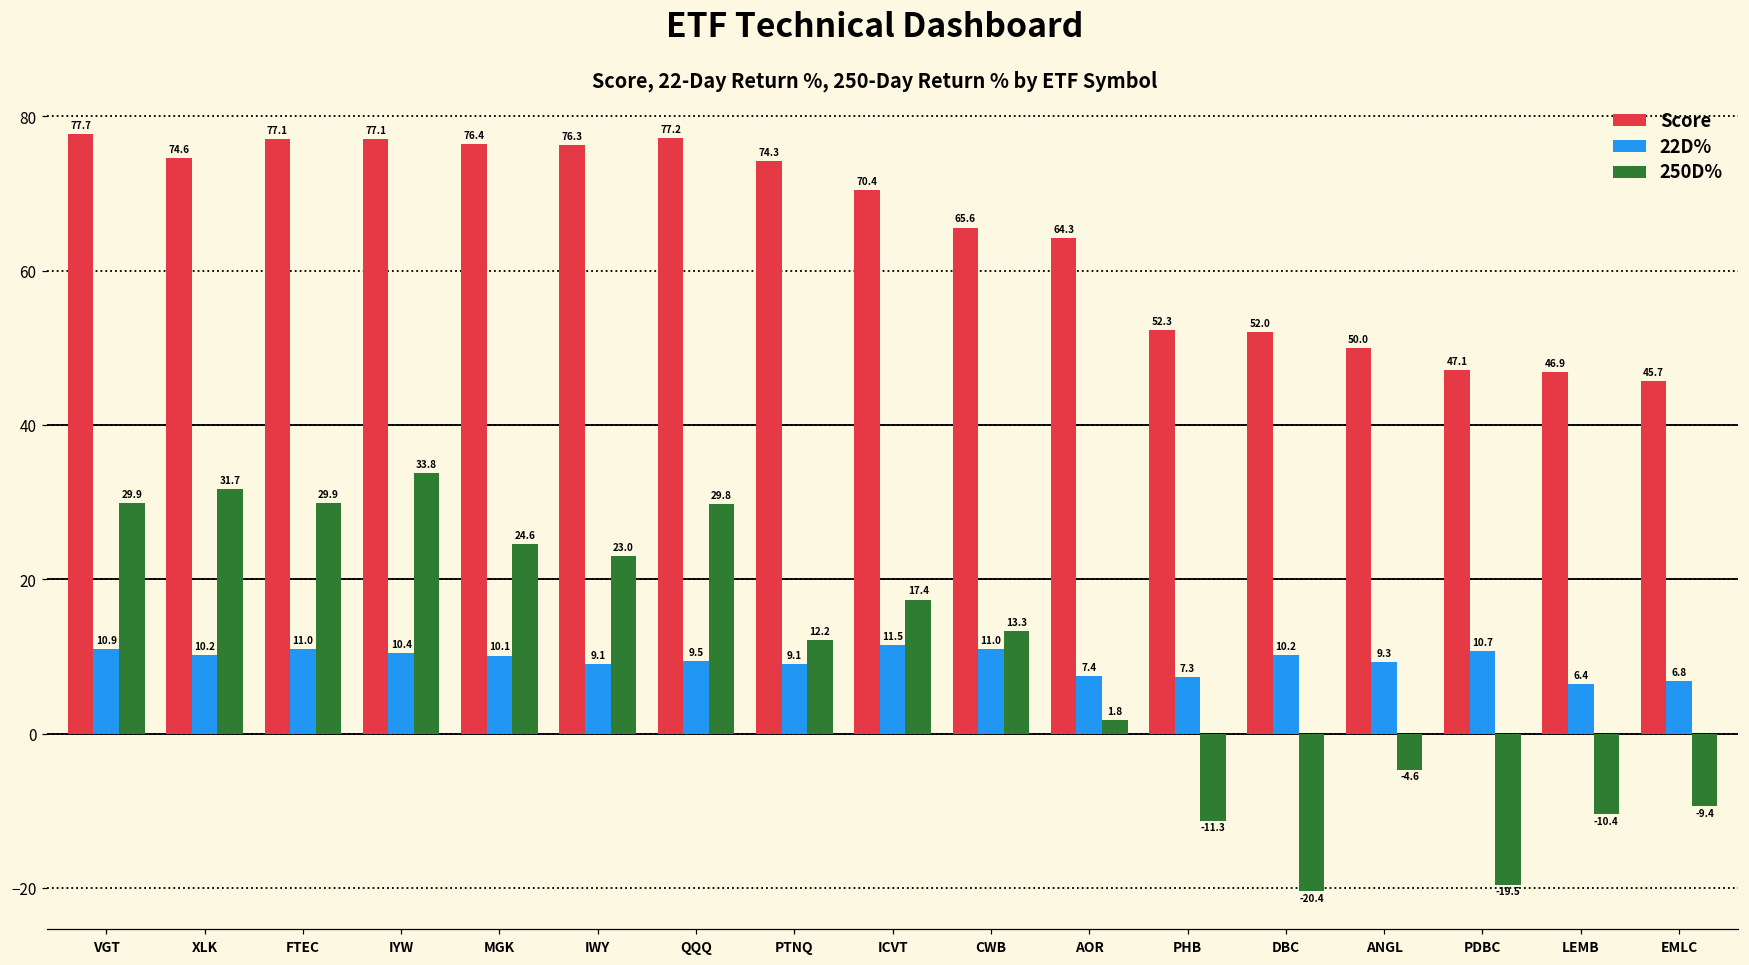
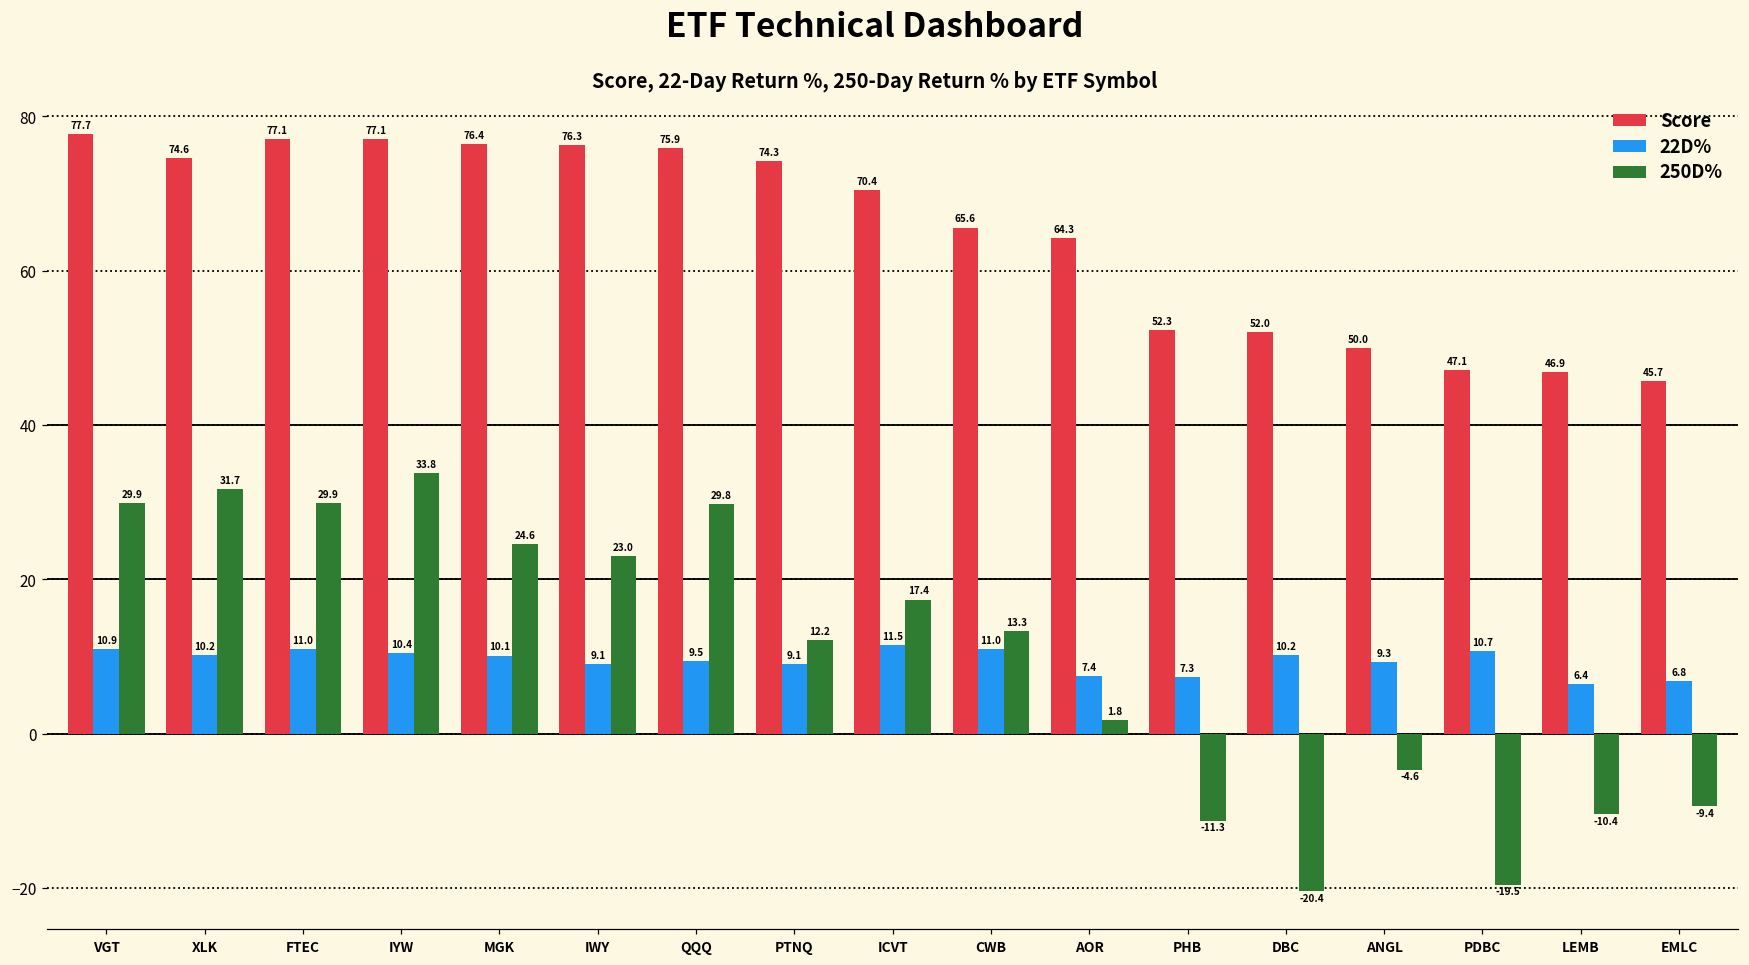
Score, QQQ: 77.2 -> 75.9
